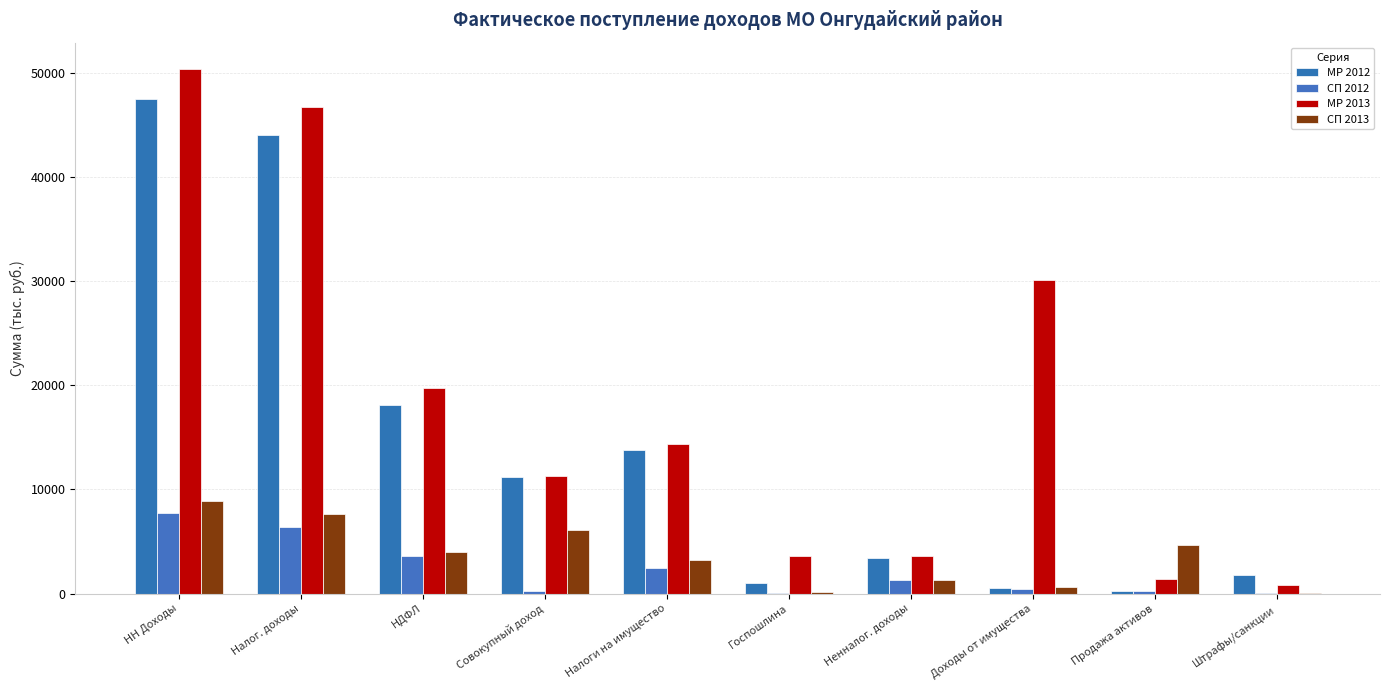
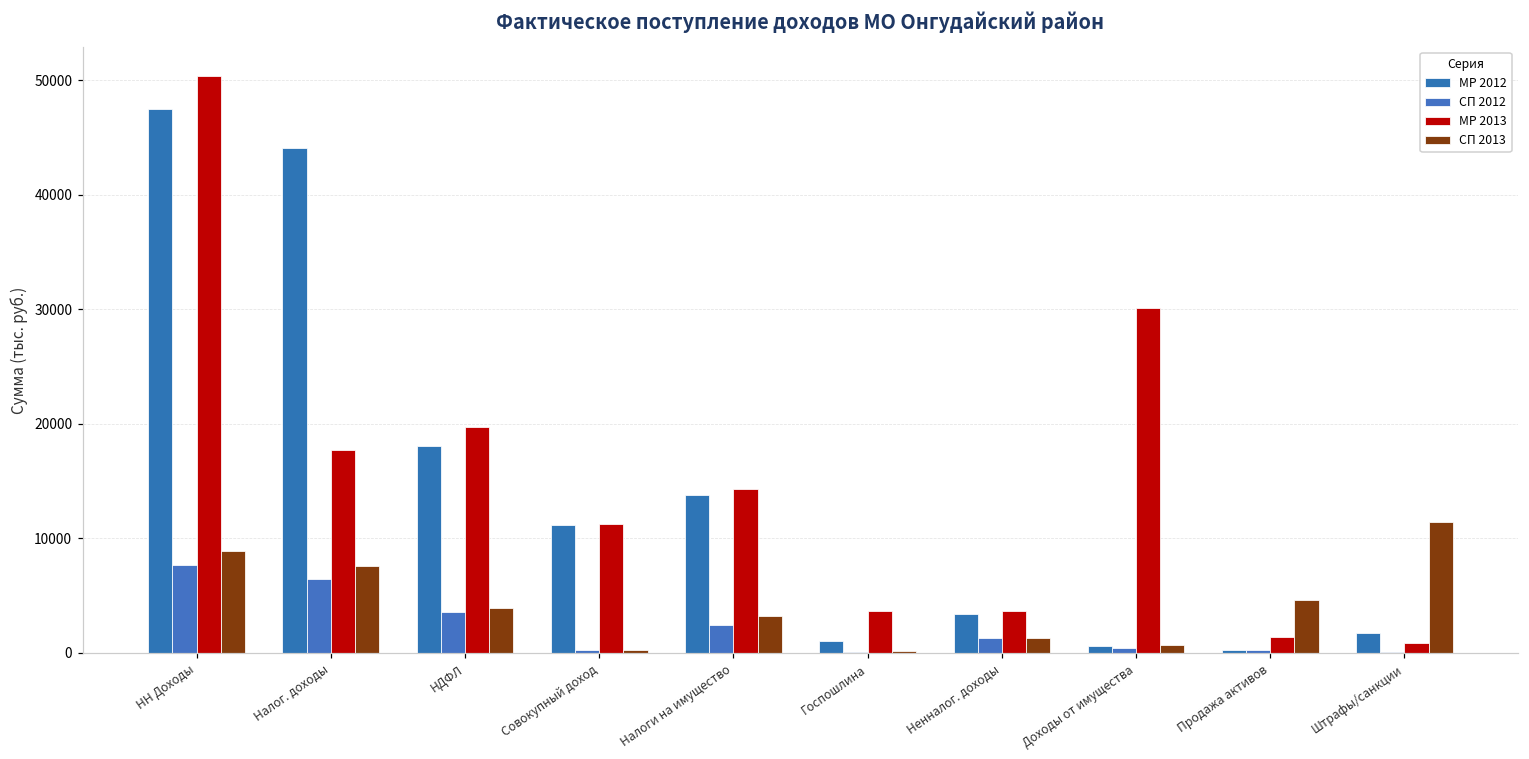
МР 2013, Налог. доходы: 46800 -> 17700
СП 2013, Совокупный доход: 6100 -> 300
СП 2013, Штрафы/санкции: 100 -> 11500
